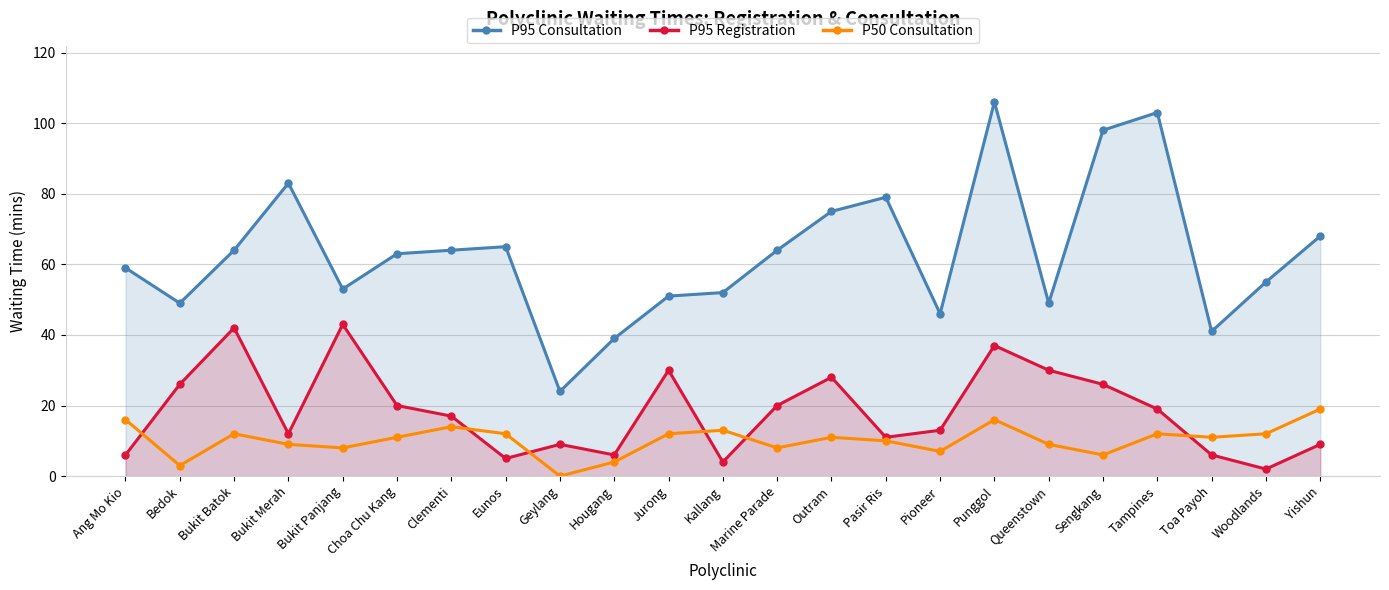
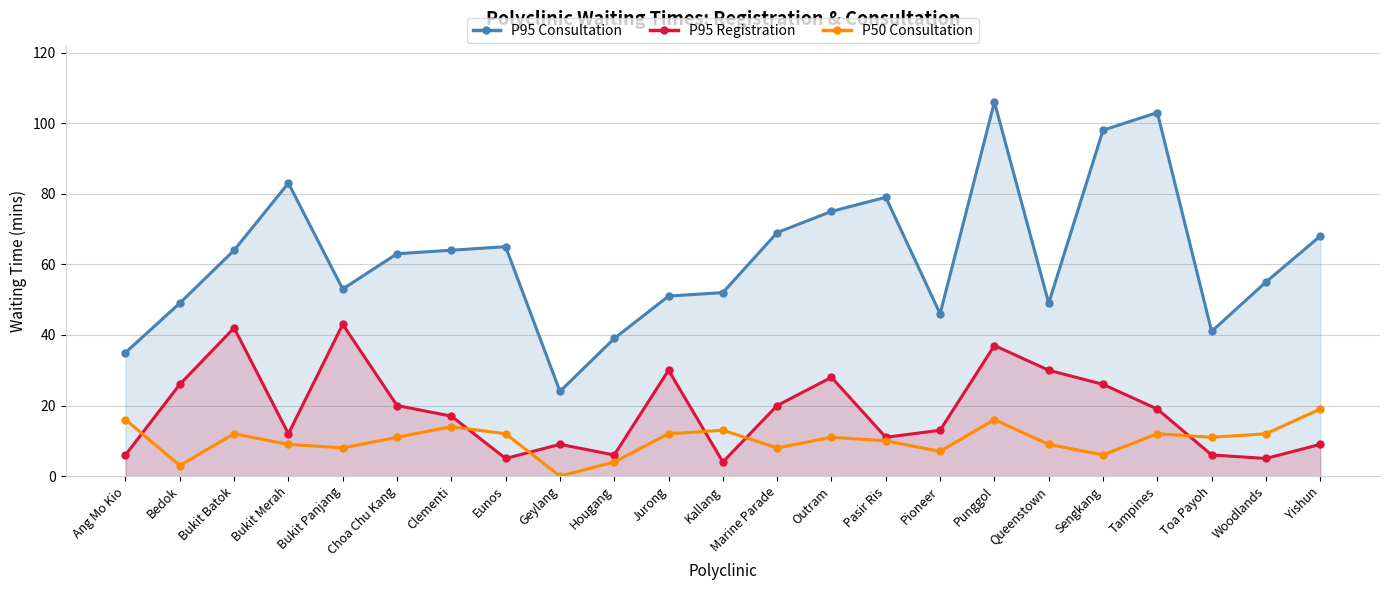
P95 Consultation, Ang Mo Kio: 59 -> 35
P95 Consultation, Marine Parade: 64 -> 69
P95 Registration, Woodlands: 2 -> 5
